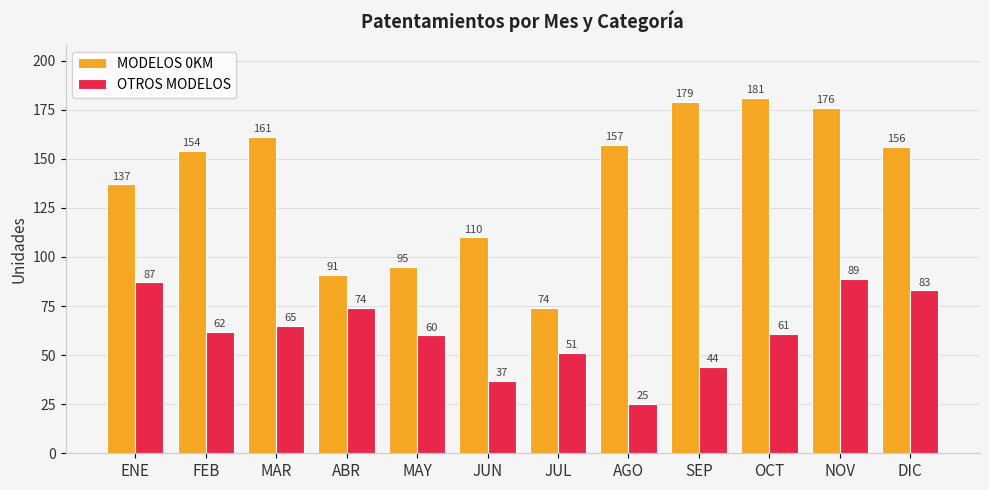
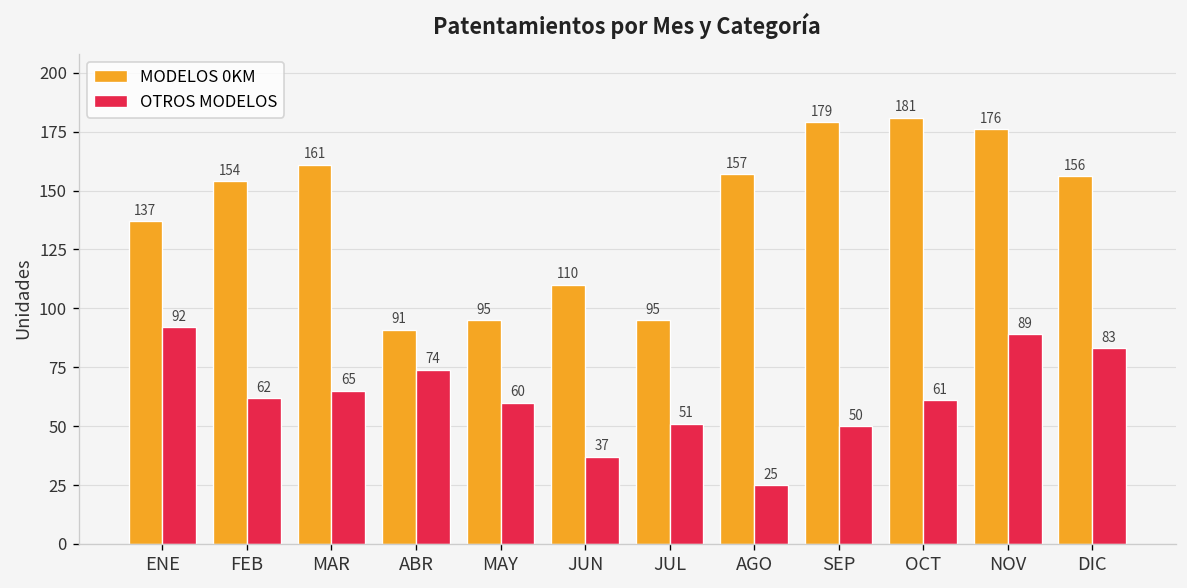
OTROS MODELOS, ENE: 87 -> 92
MODELOS 0KM, JUL: 74 -> 95
OTROS MODELOS, SEP: 44 -> 50
